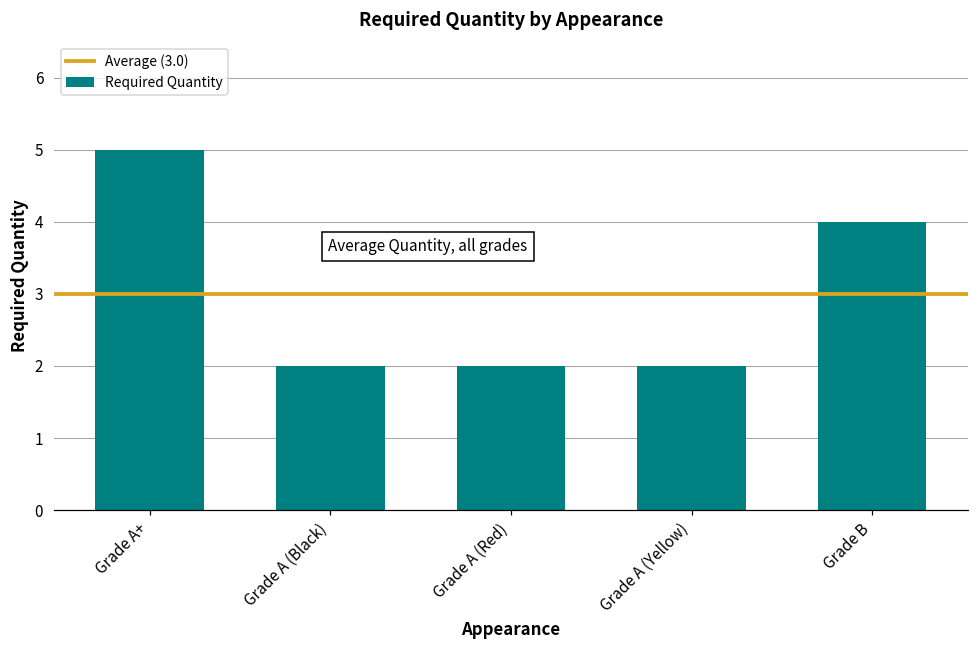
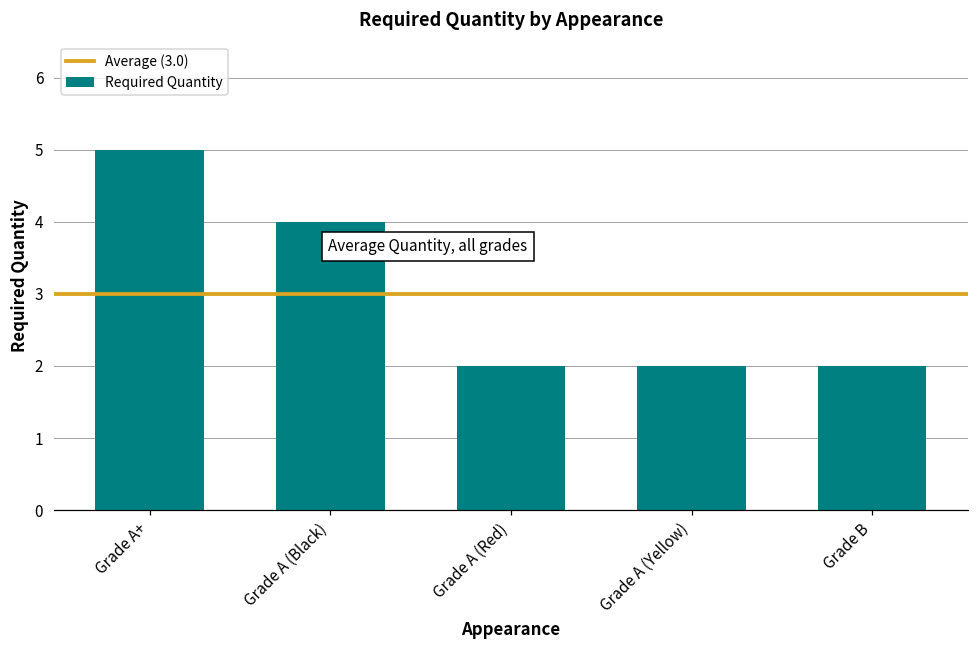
Grade A (Black): 2 -> 4
Grade B: 4 -> 2
